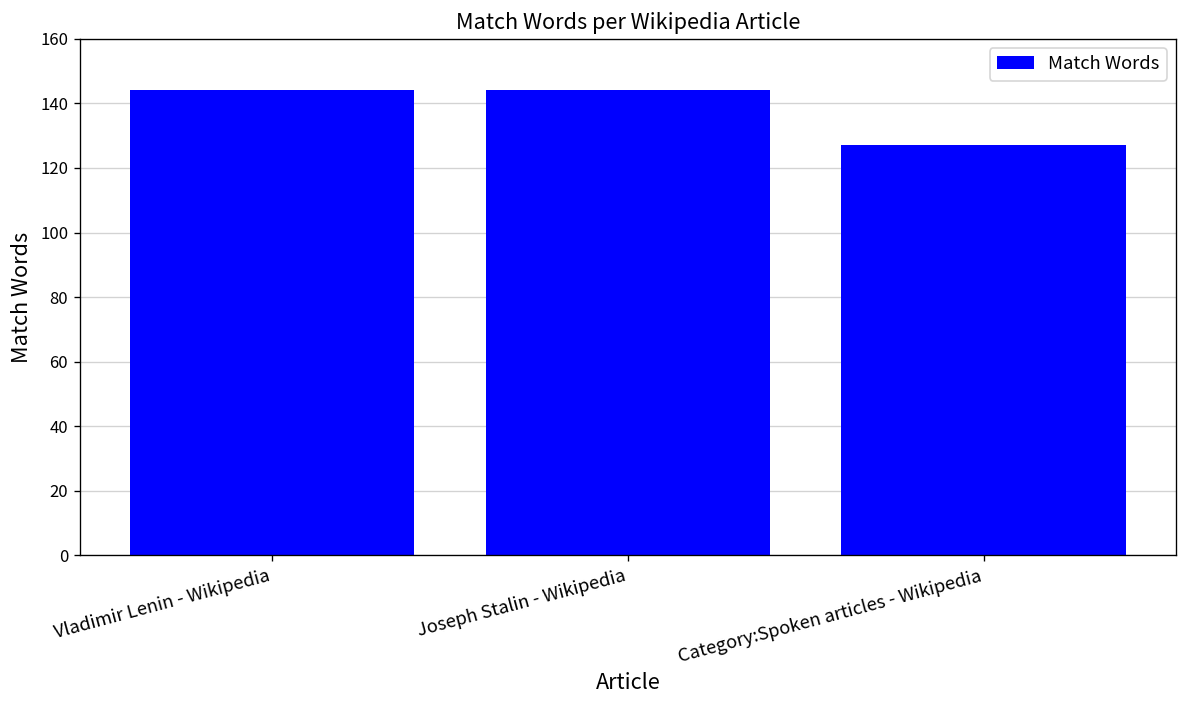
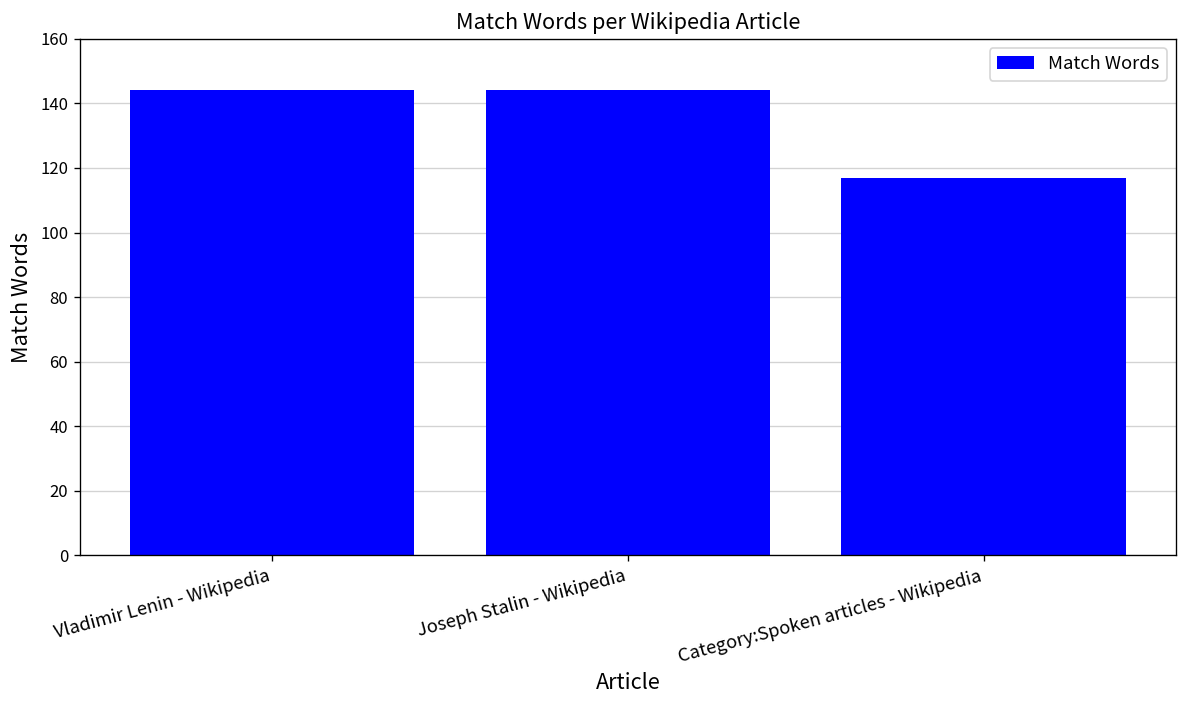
Category:Spoken articles - Wikipedia: 127 -> 117
